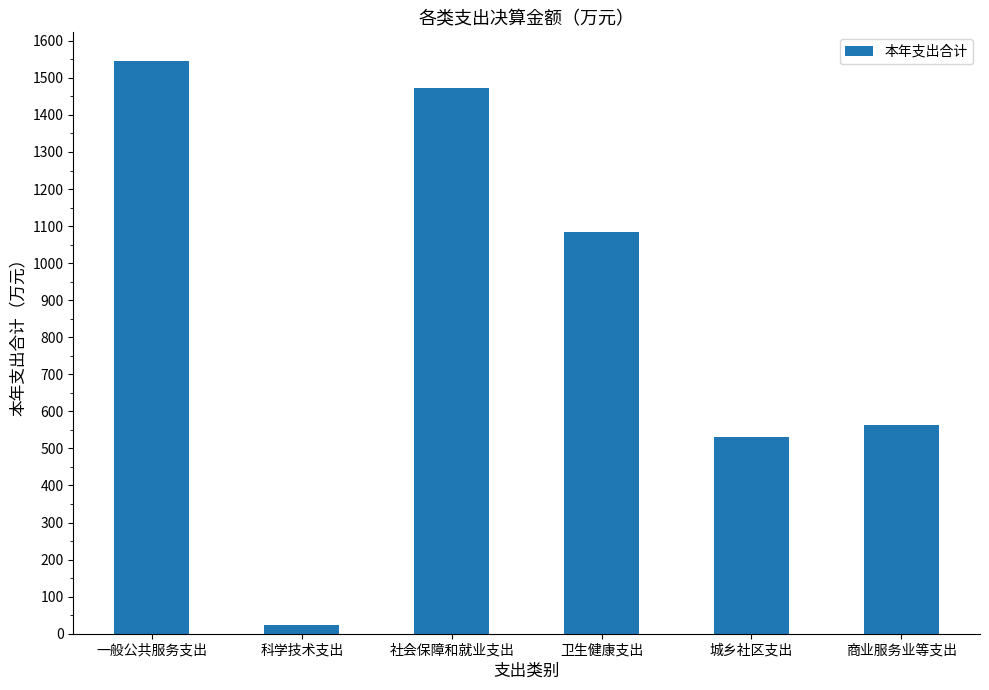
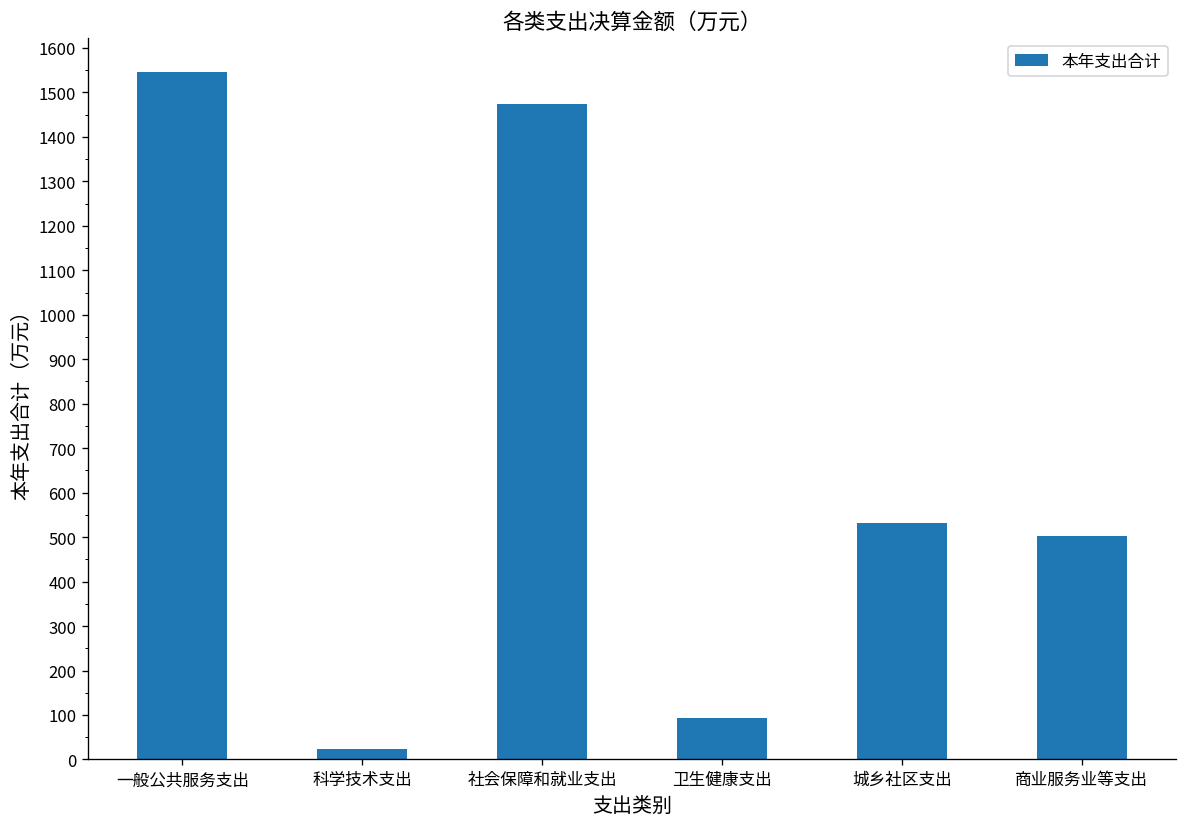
卫生健康支出: 1080 -> 90
商业服务业等支出: 560 -> 500
